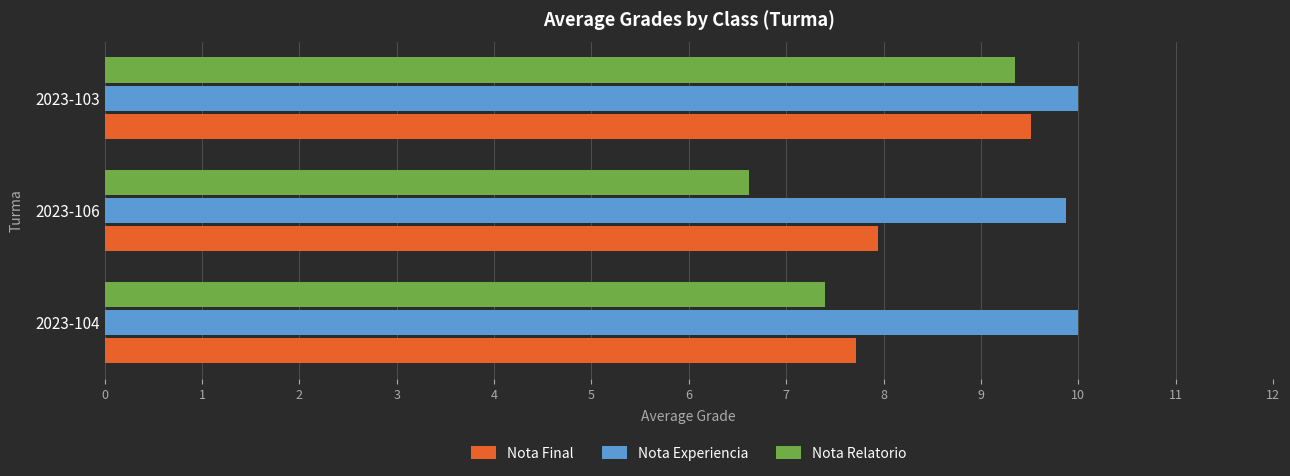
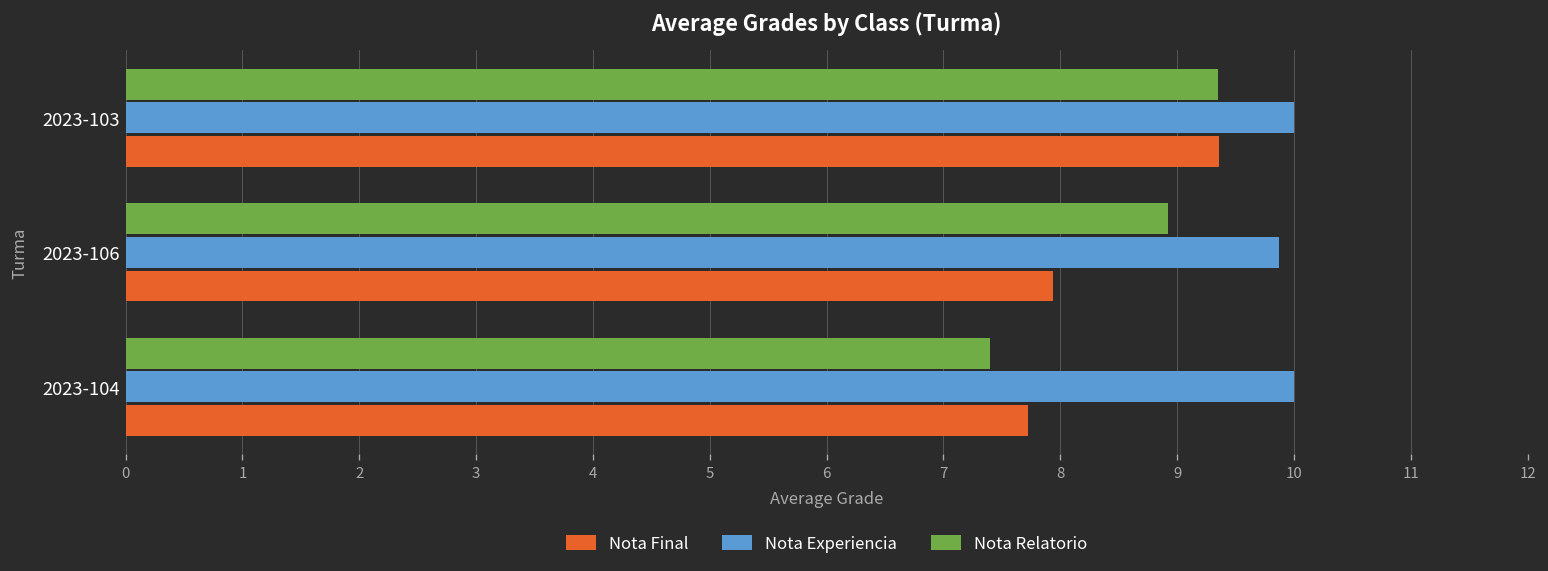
Nota Final, 2023-103: 9.5 -> 9.4
Nota Relatorio, 2023-106: 6.6 -> 8.9
